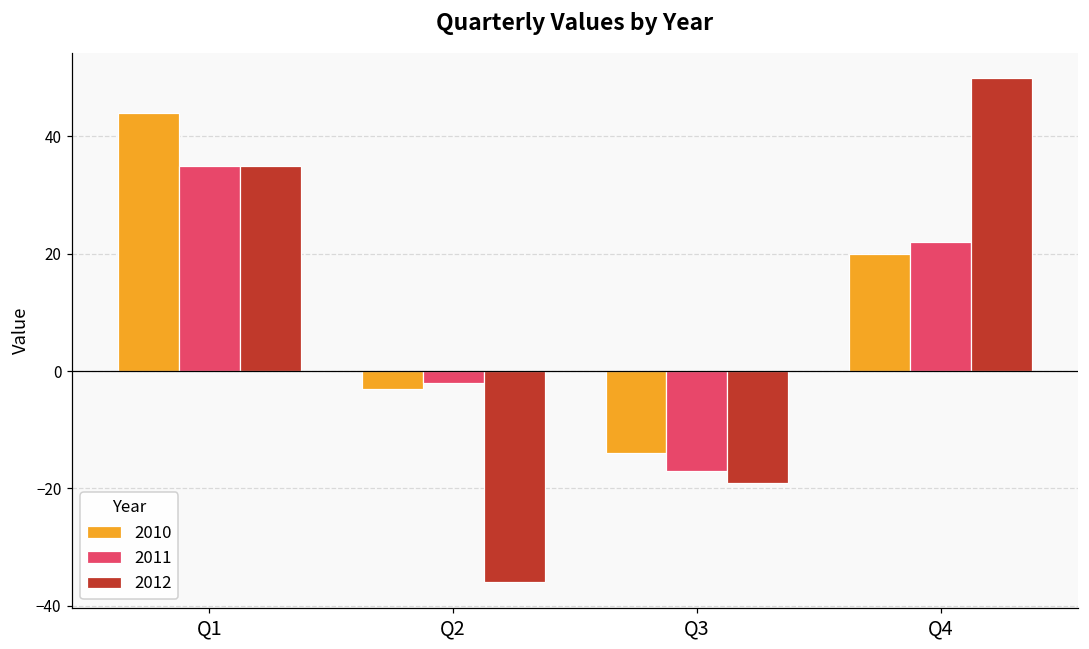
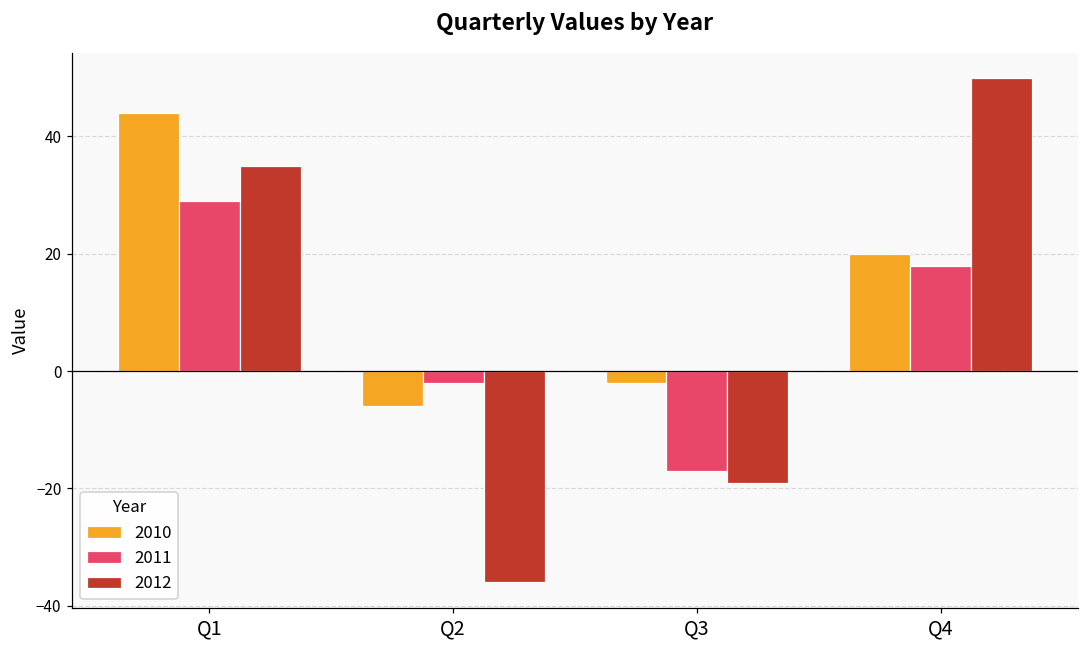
2011, Q1: 35 -> 29
2010, Q2: -3 -> -6
2010, Q3: -14 -> -2
2011, Q4: 22 -> 18
